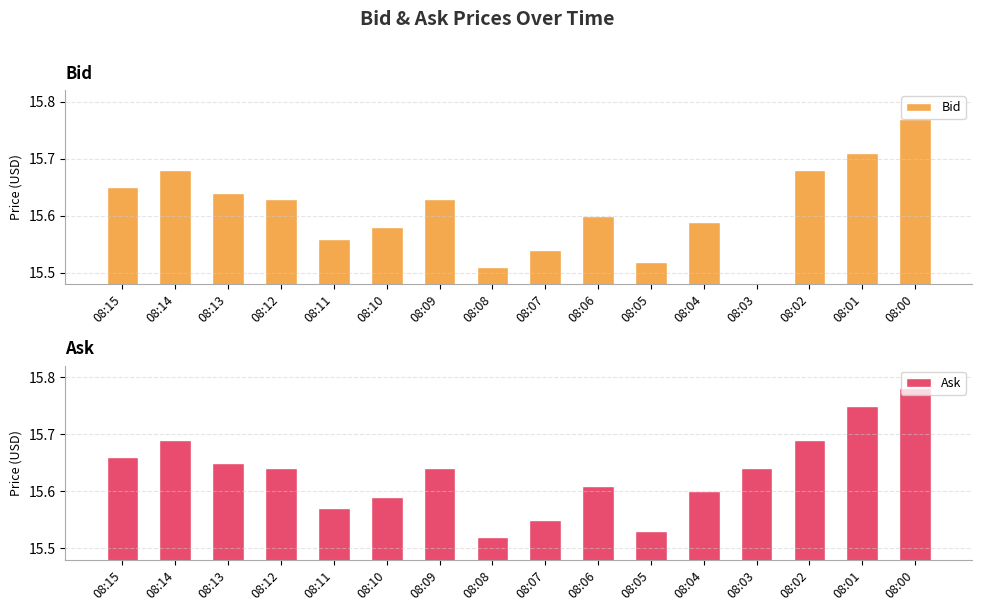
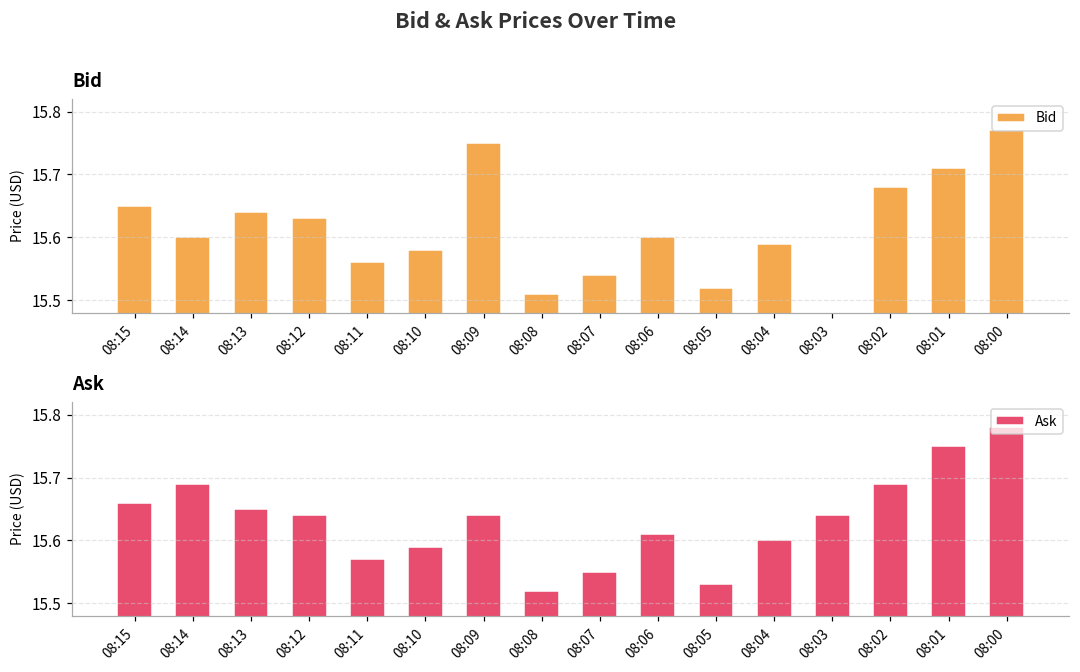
Bid, 08:14: 15.68 -> 15.60
Bid, 08:09: 15.63 -> 15.75
